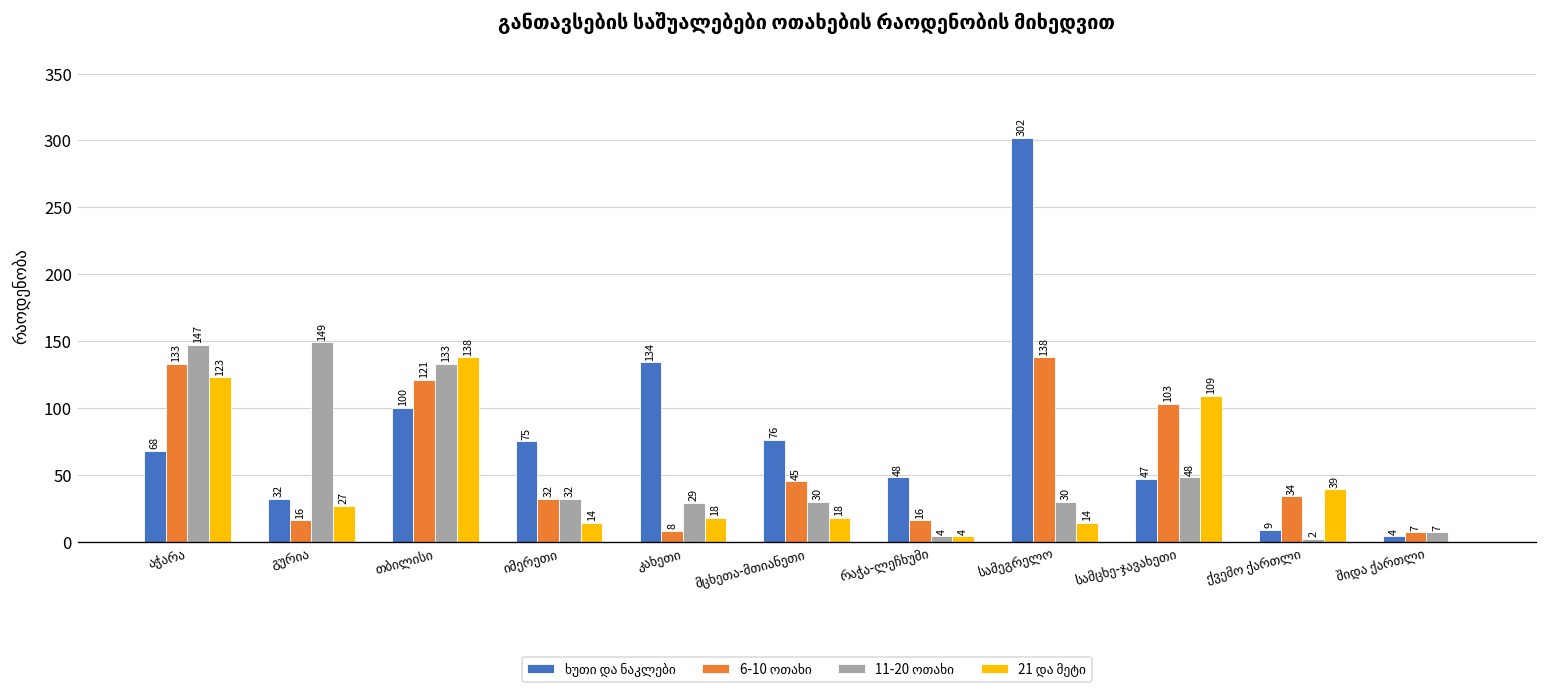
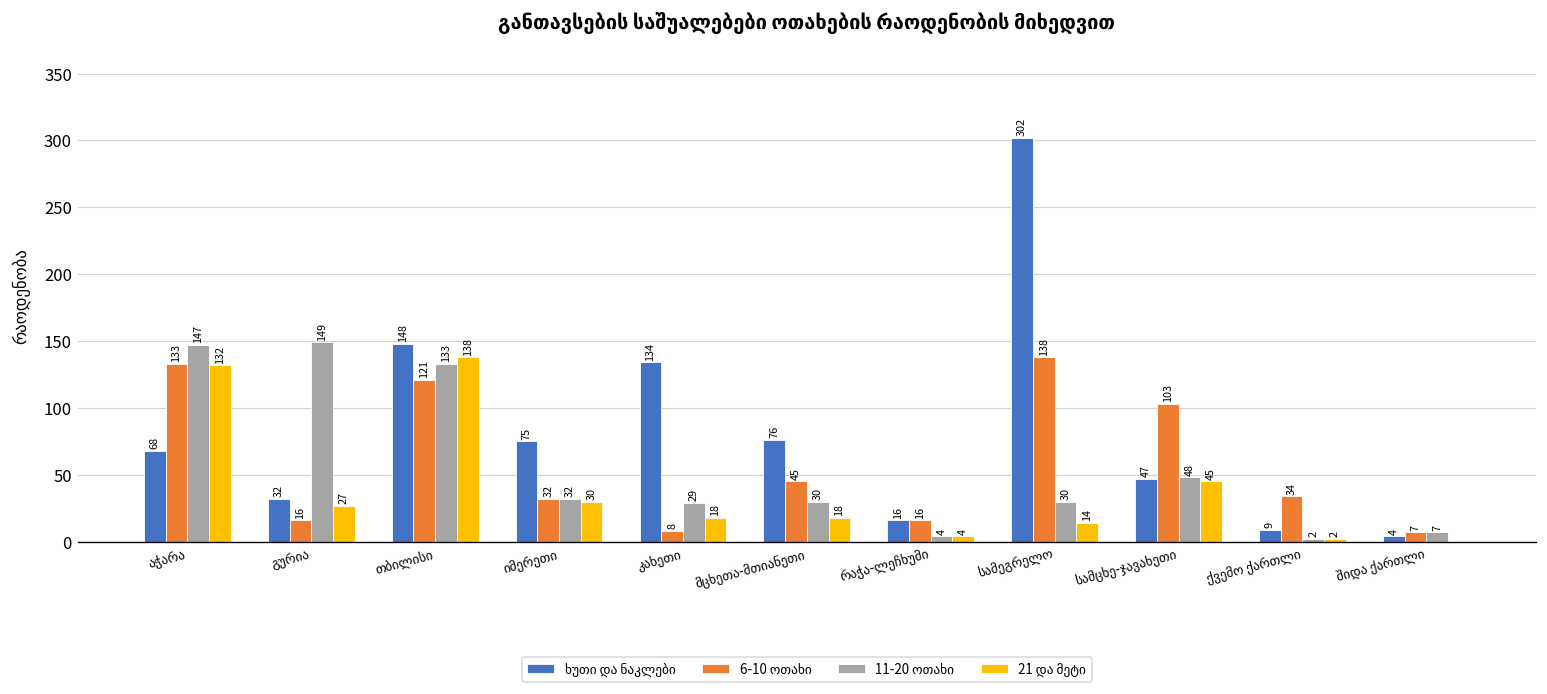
21 და მეტი, აჭარა: 123 -> 132
ხუთი და ნაკლები, თბილისი: 100 -> 148
21 და მეტი, იმერეთი: 14 -> 30
ხუთი და ნაკლები, რაჭა-ლეჩხუმი: 48 -> 16
21 და მეტი, სამცხე-ჯავახეთი: 109 -> 45
21 და მეტი, ქვემო ქართლი: 39 -> 2
